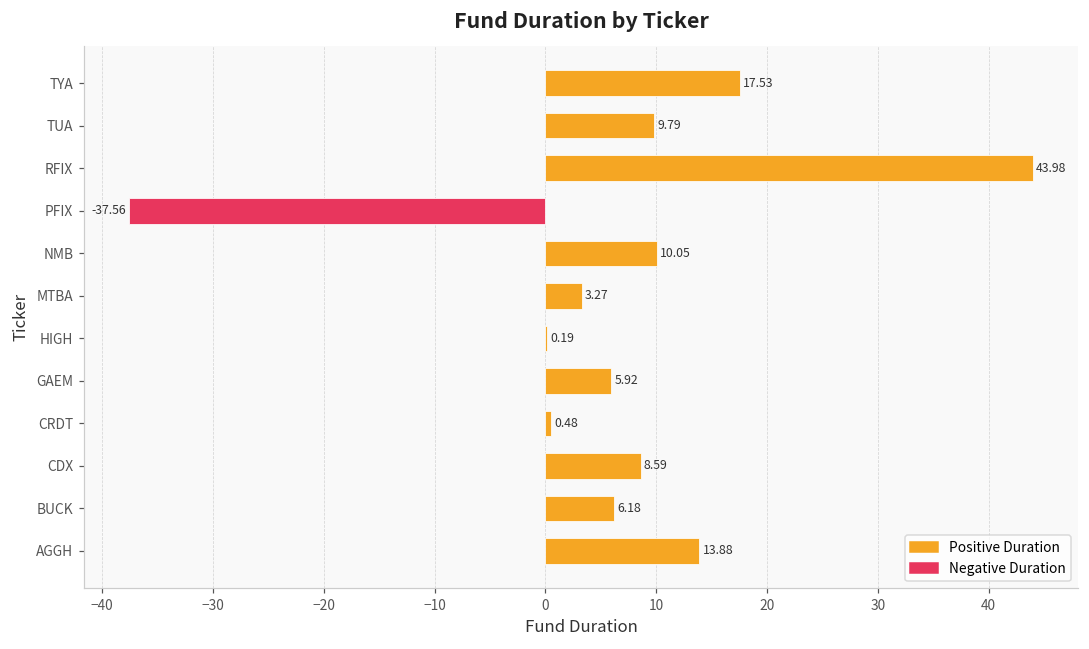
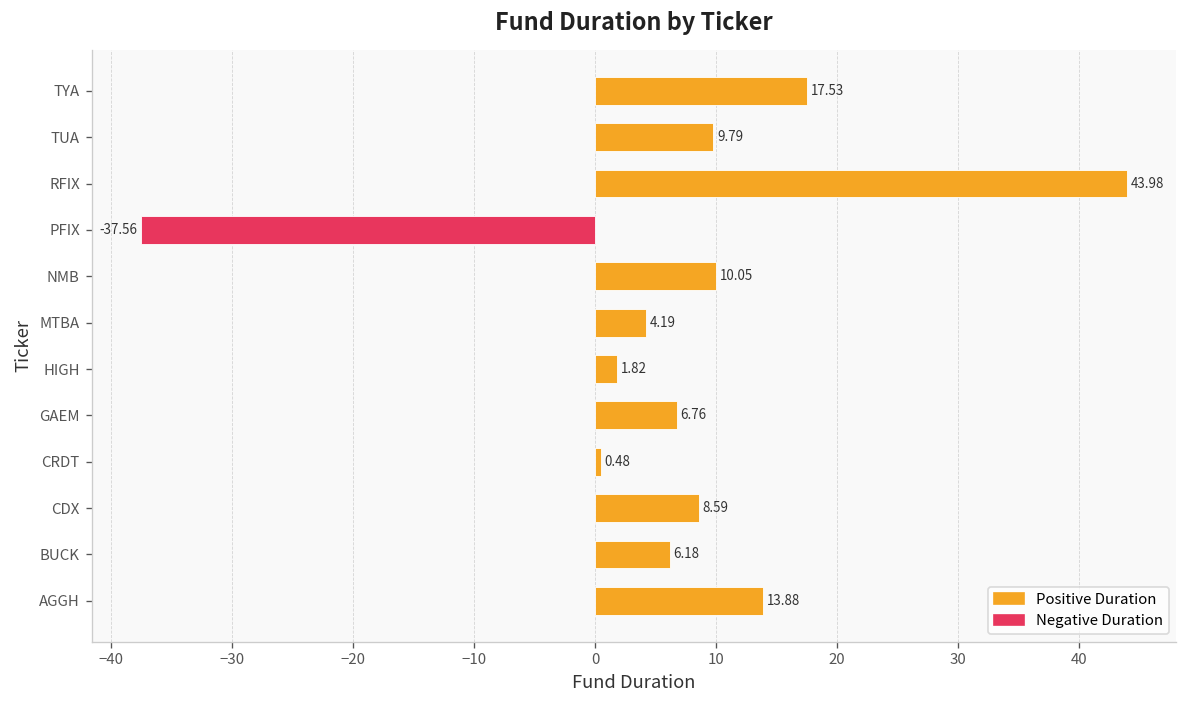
MTBA: 3.27 -> 4.19
HIGH: 0.19 -> 1.82
GAEM: 5.92 -> 6.76
